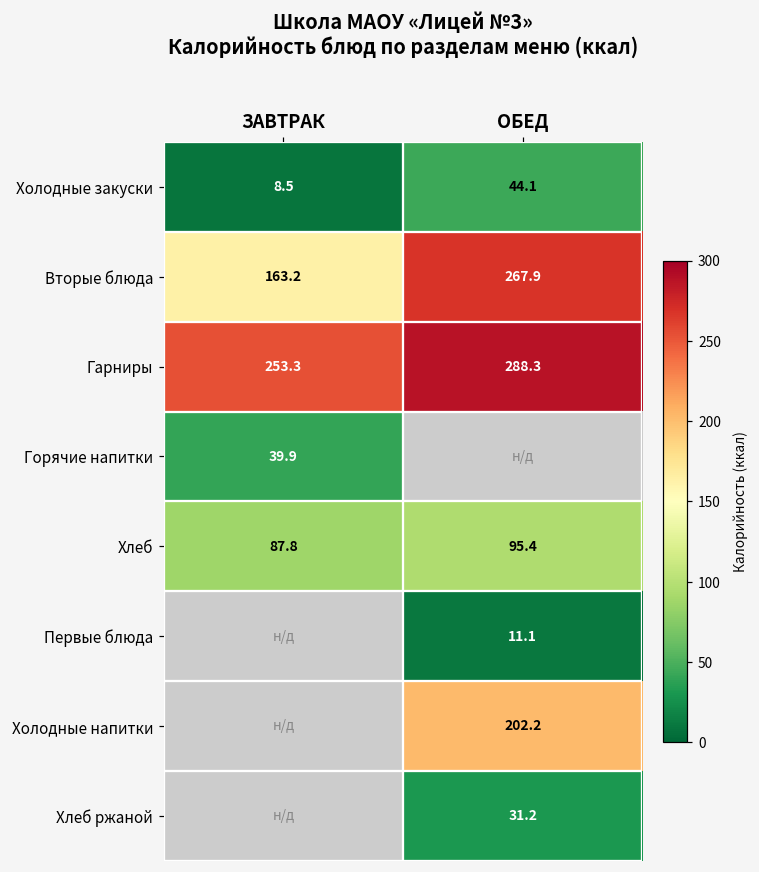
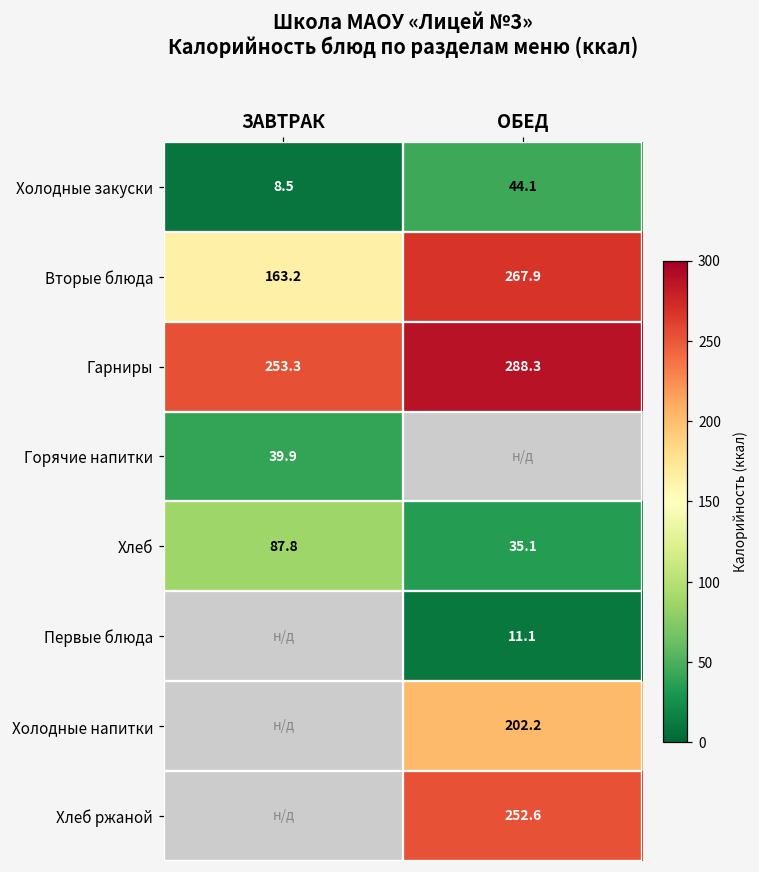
Хлеб, ОБЕД: 95.4 -> 35.1
Хлеб ржаной, ОБЕД: 31.2 -> 252.6
